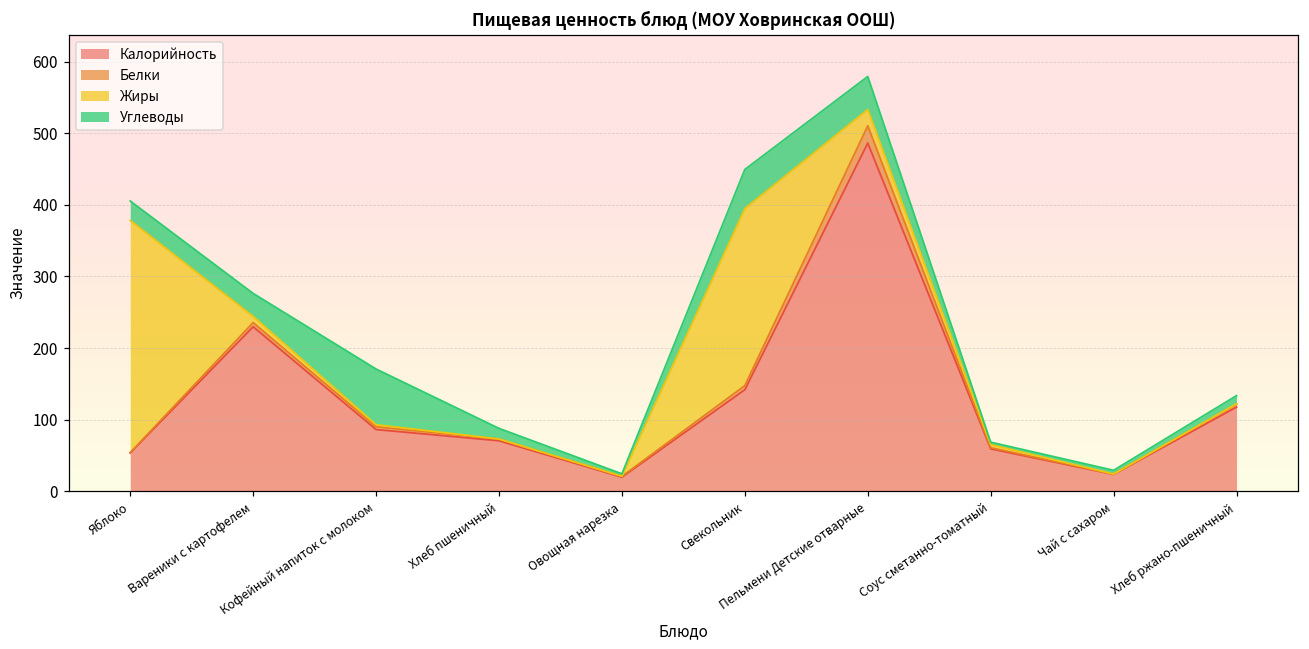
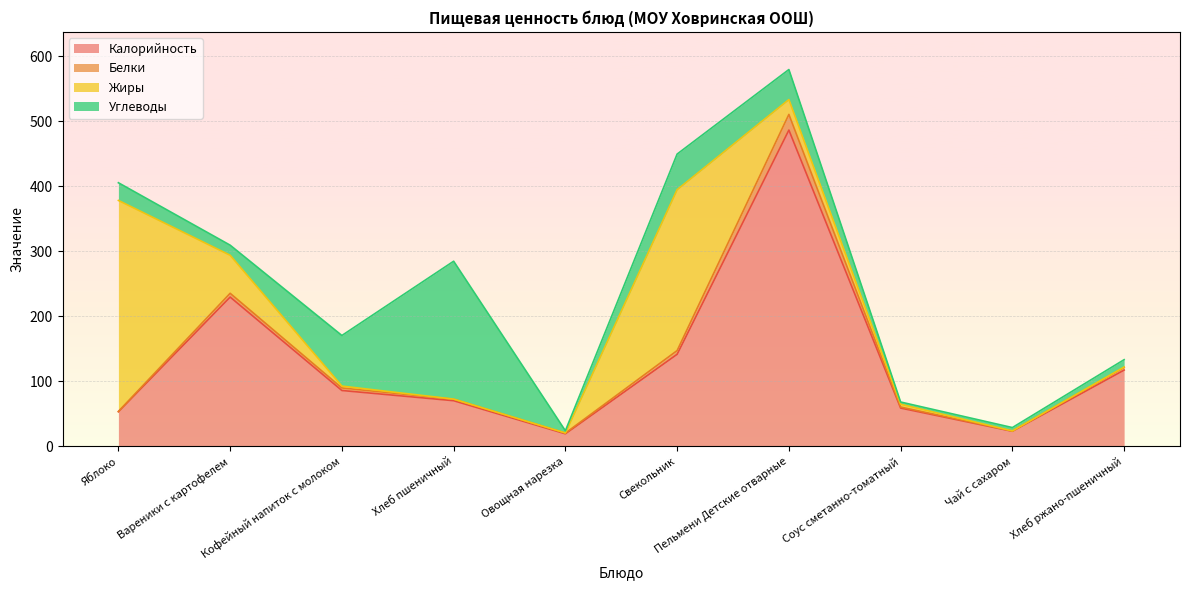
Жиры, Вареники с картофелем: 10 -> 60
Углеводы, Вареники с картофелем: 30 -> 20
Углеводы, Хлеб пшеничный: 10 -> 210
